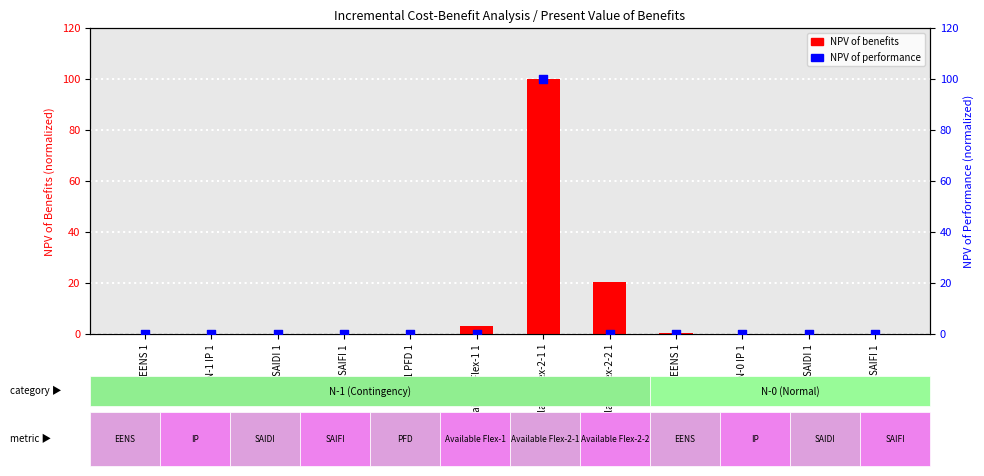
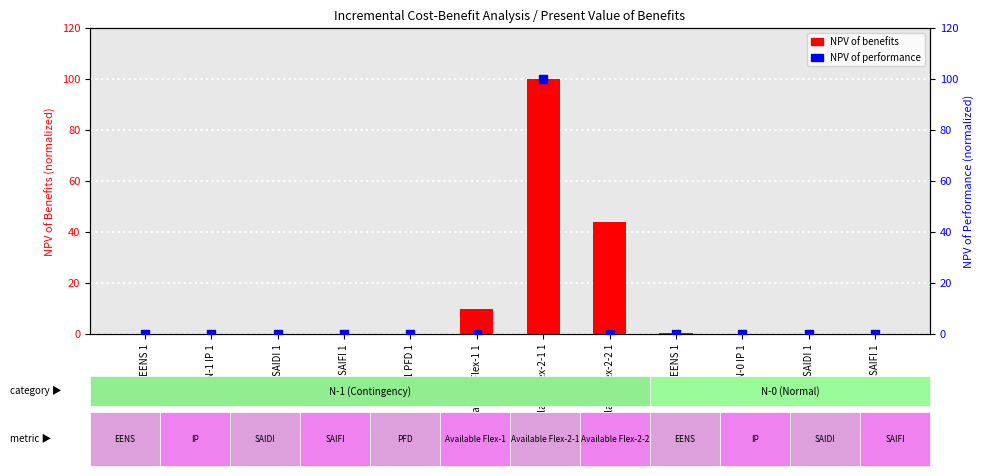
NPV of benefits, N-1 Available Flex-1 1: 3 -> 10
NPV of benefits, N-1 Available Flex-2-2 1: 20 -> 44
